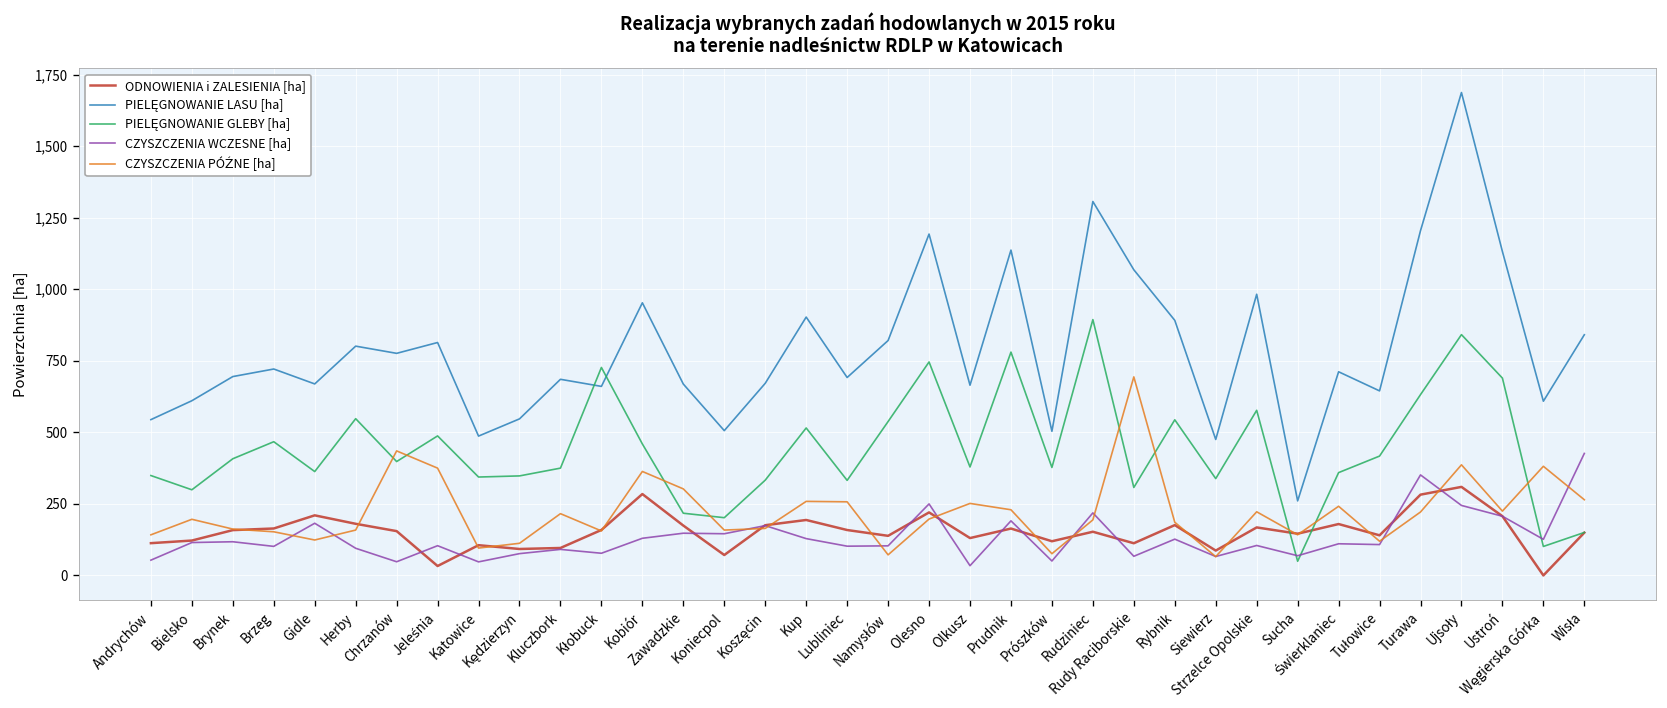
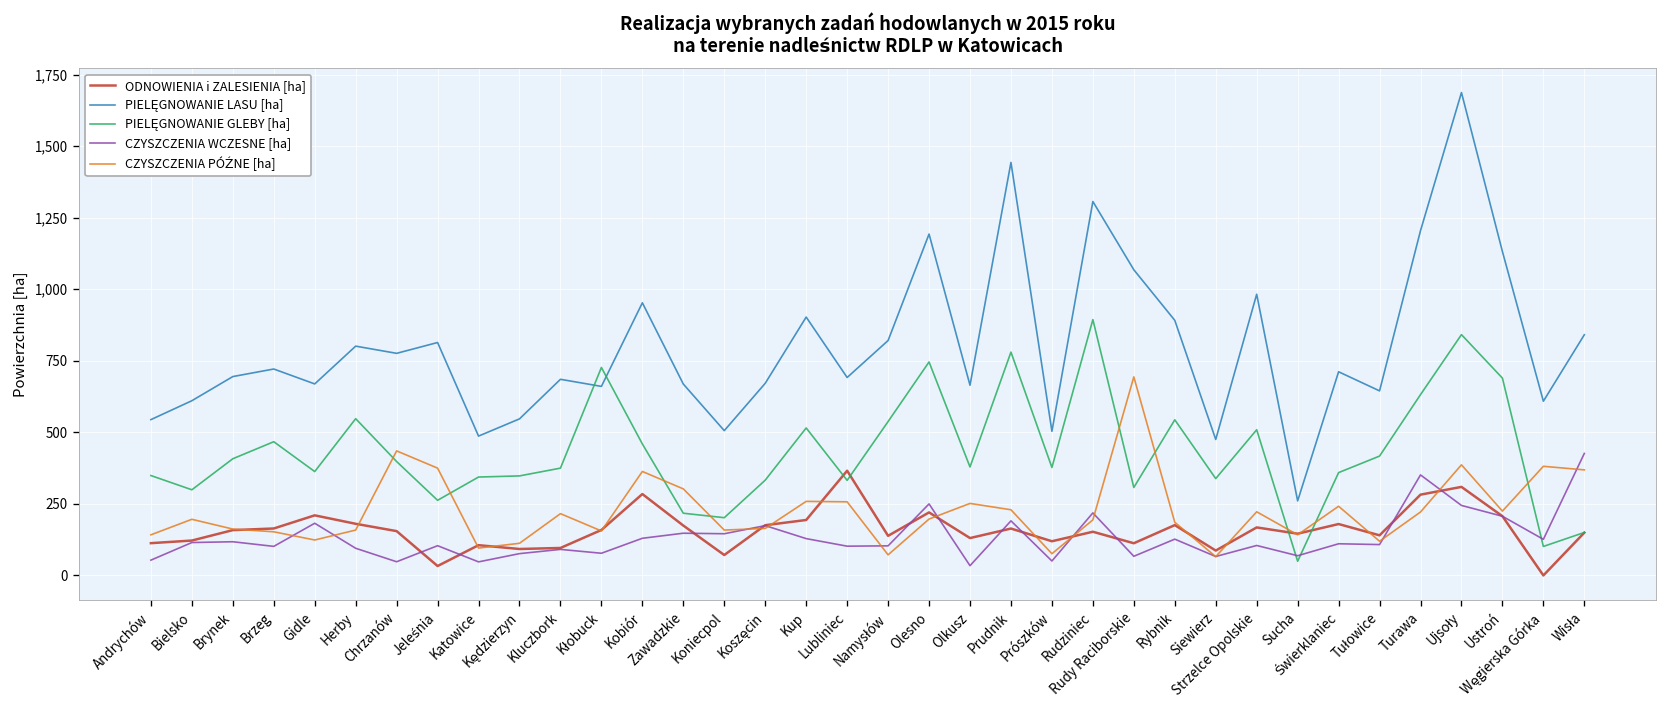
PIELĘGNOWANIE GLEBY [ha], Jeleśnia: 490 -> 260
ODNOWIENIA i ZALESIENIA [ha], Lubliniec: 160 -> 370
PIELĘGNOWANIE LASU [ha], Prudnik: 1,140 -> 1,440
PIELĘGNOWANIE GLEBY [ha], Strzelce Opolskie: 580 -> 510
CZYSZCZENIA PÓŹNE [ha], Wisła: 260 -> 370
